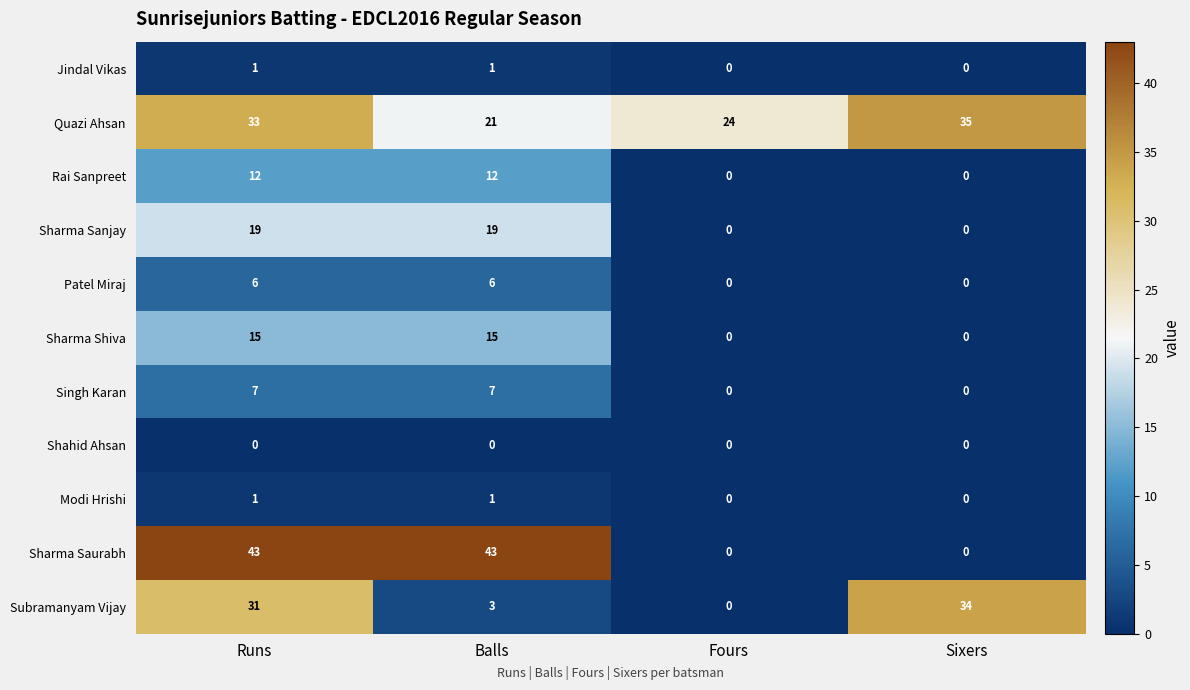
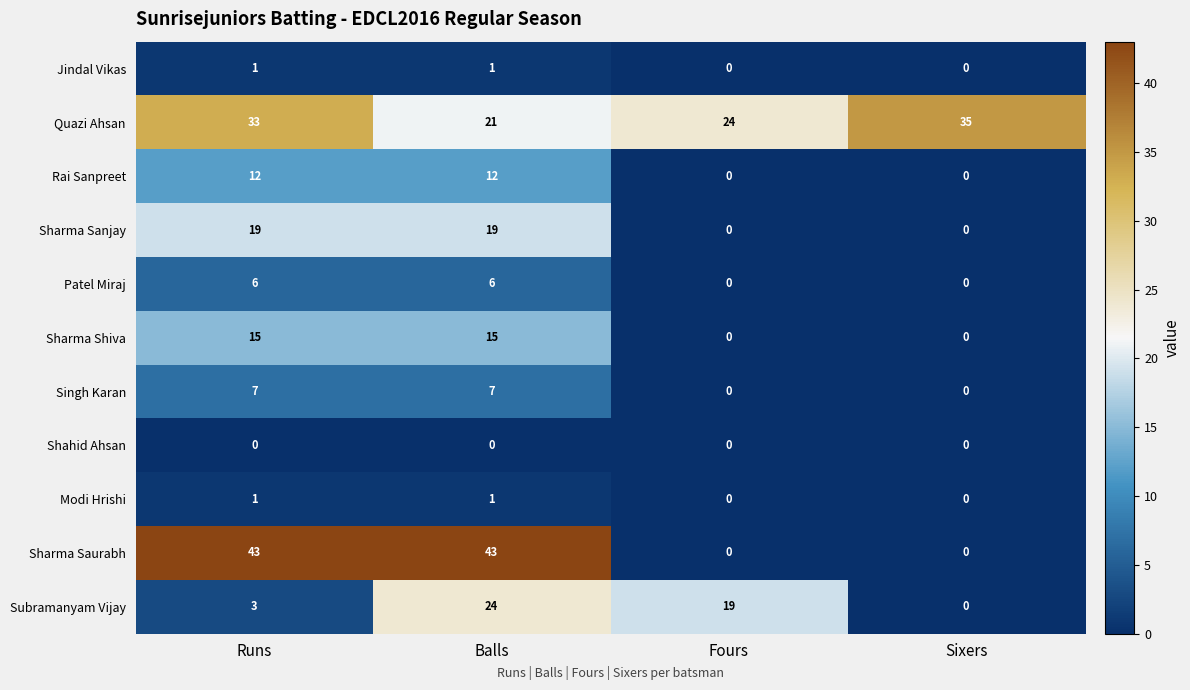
Subramanyam Vijay, Runs: 31 -> 3
Subramanyam Vijay, Balls: 3 -> 24
Subramanyam Vijay, Fours: 0 -> 19
Subramanyam Vijay, Sixers: 34 -> 0
